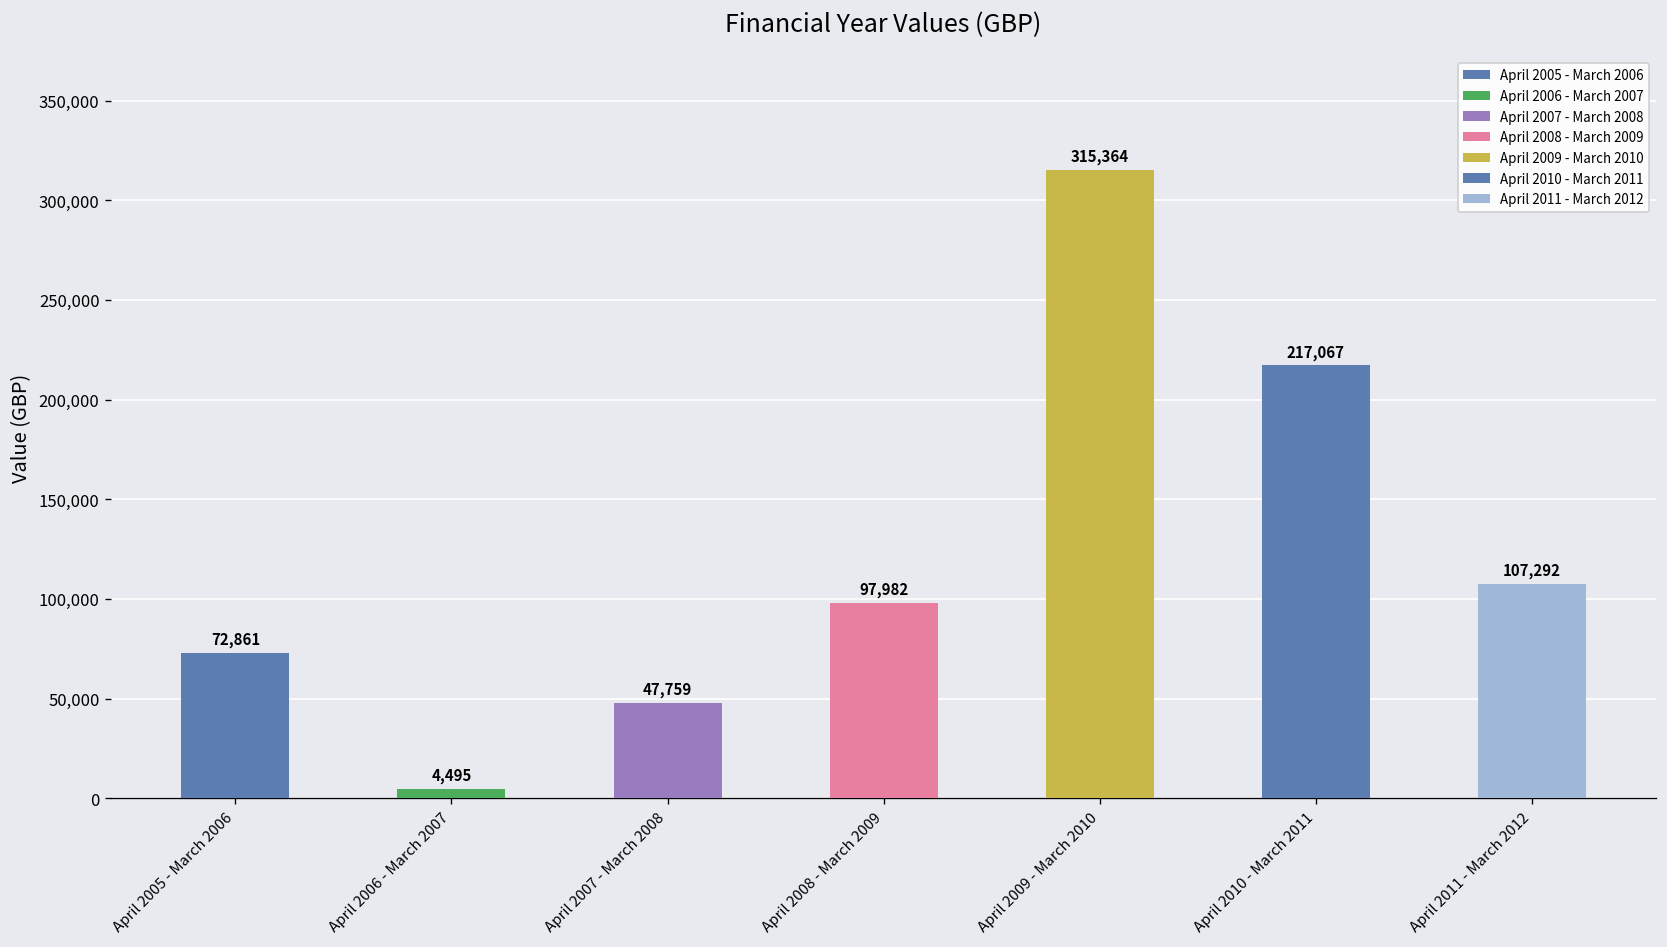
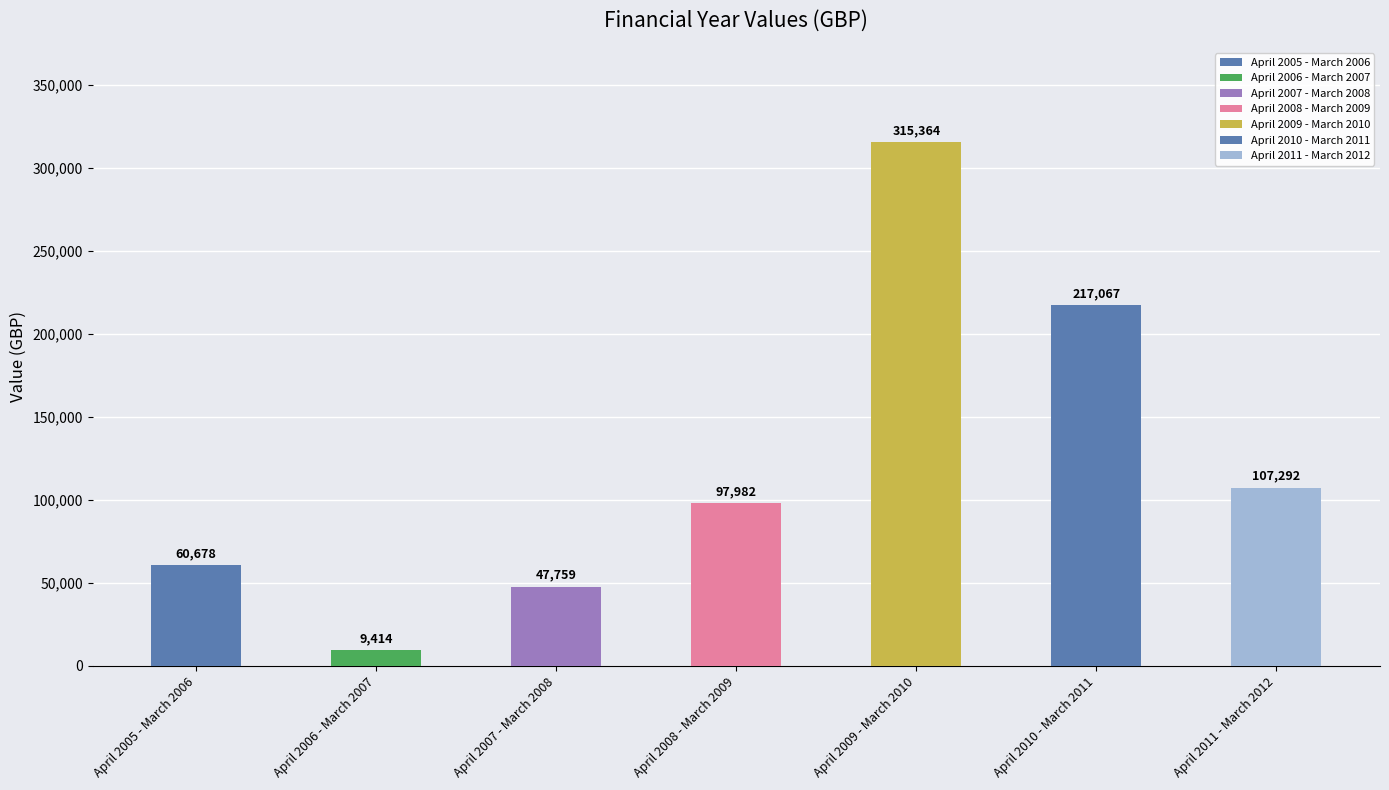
April 2005 - March 2006: 72,861 -> 60,678
April 2006 - March 2007: 4,495 -> 9,414
